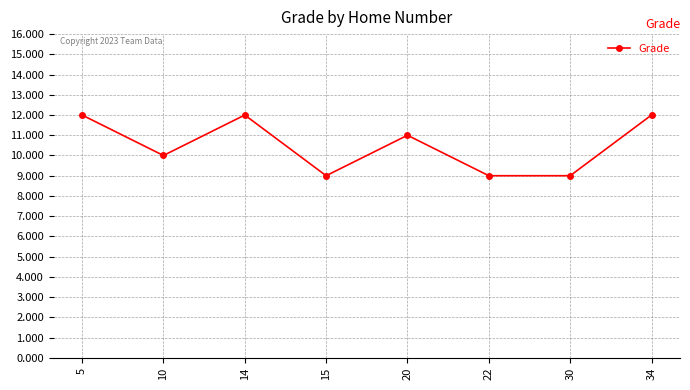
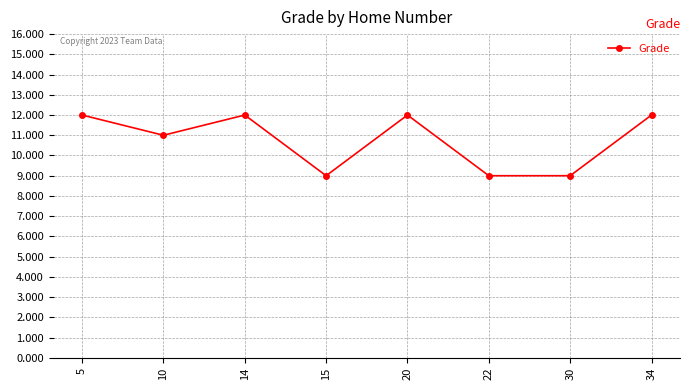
10: 10 -> 11
20: 11 -> 12
